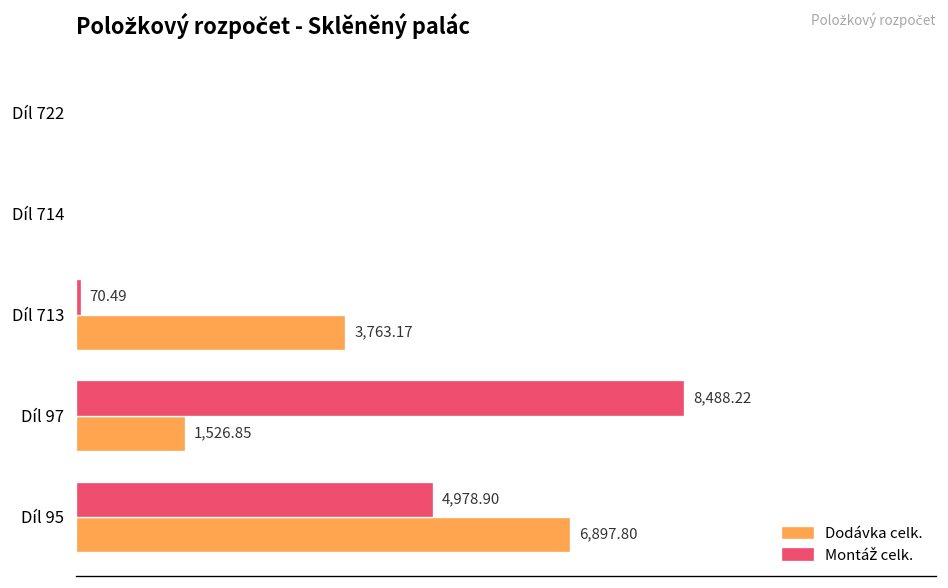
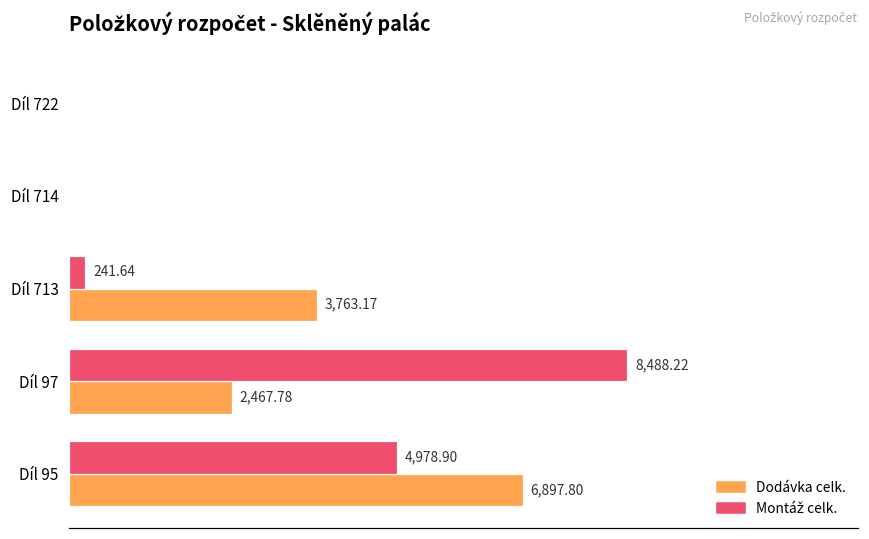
Montáž celk., Díl 713: 70.49 -> 241.64
Dodávka celk., Díl 97: 1,526.85 -> 2,467.78
